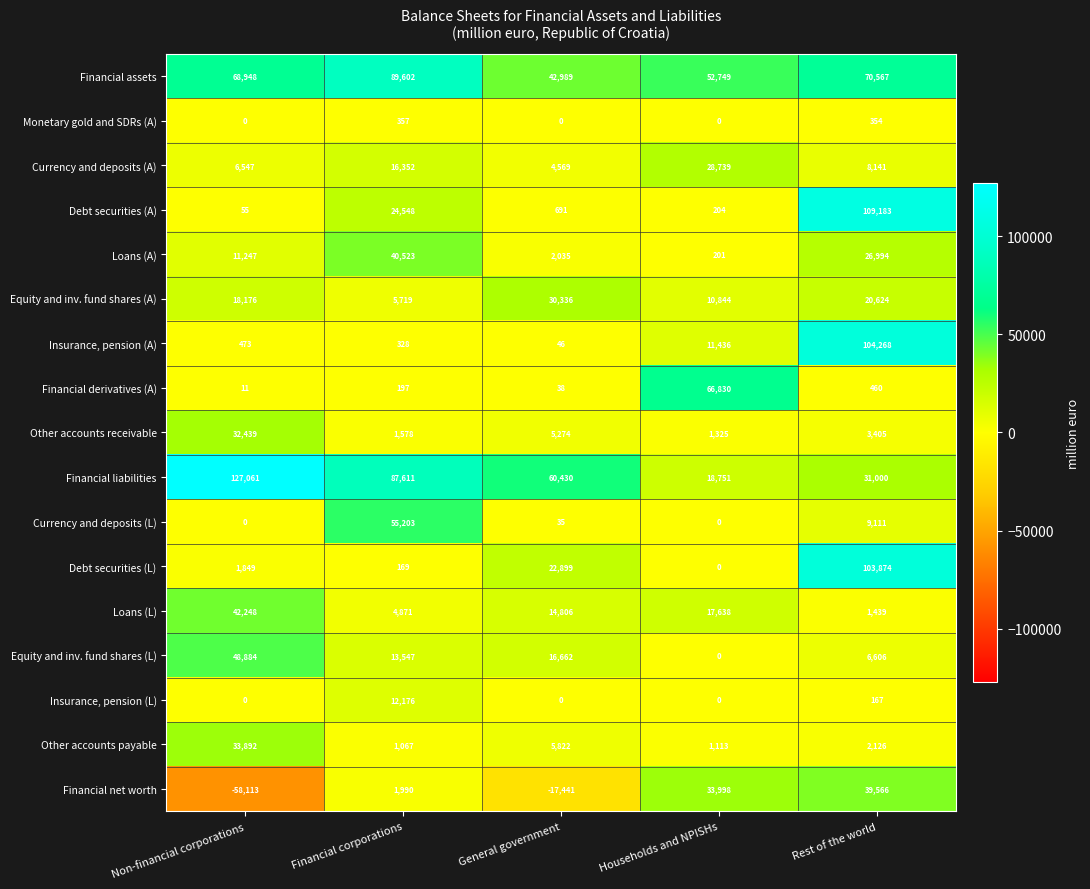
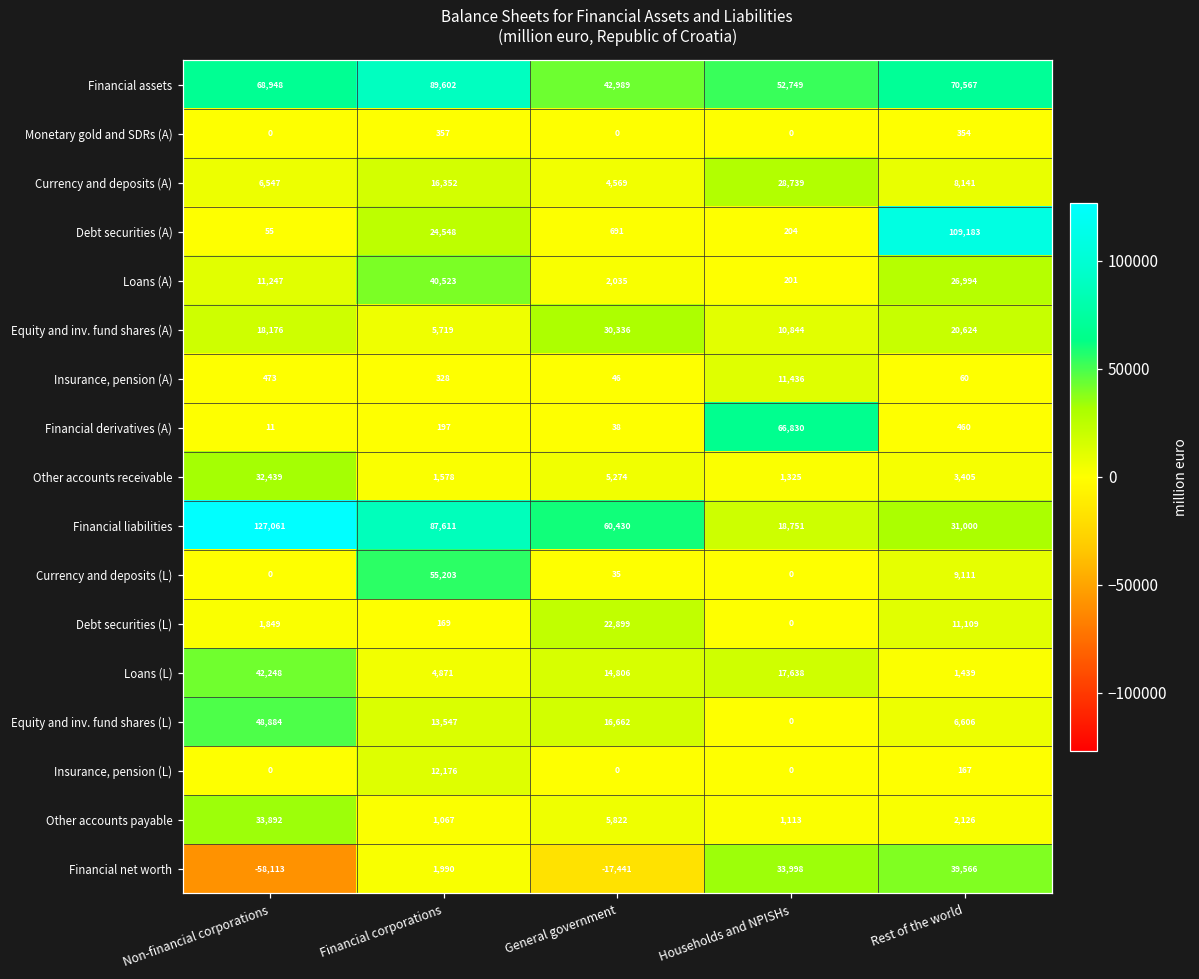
Insurance, pension (A), Rest of the world: 104,268 -> 60
Debt securities (L), Rest of the world: 103,874 -> 11,109
